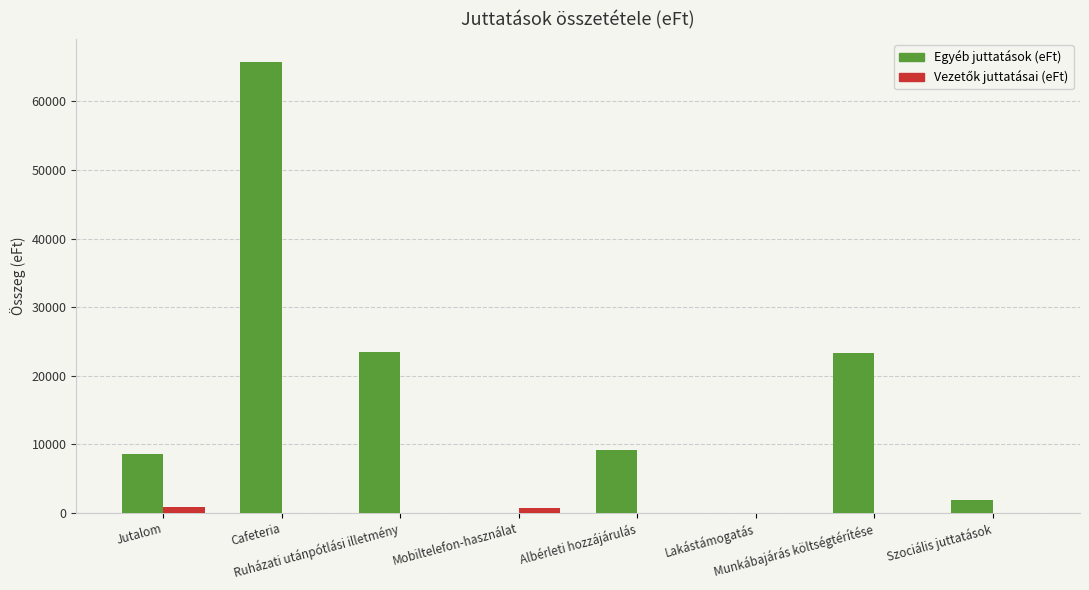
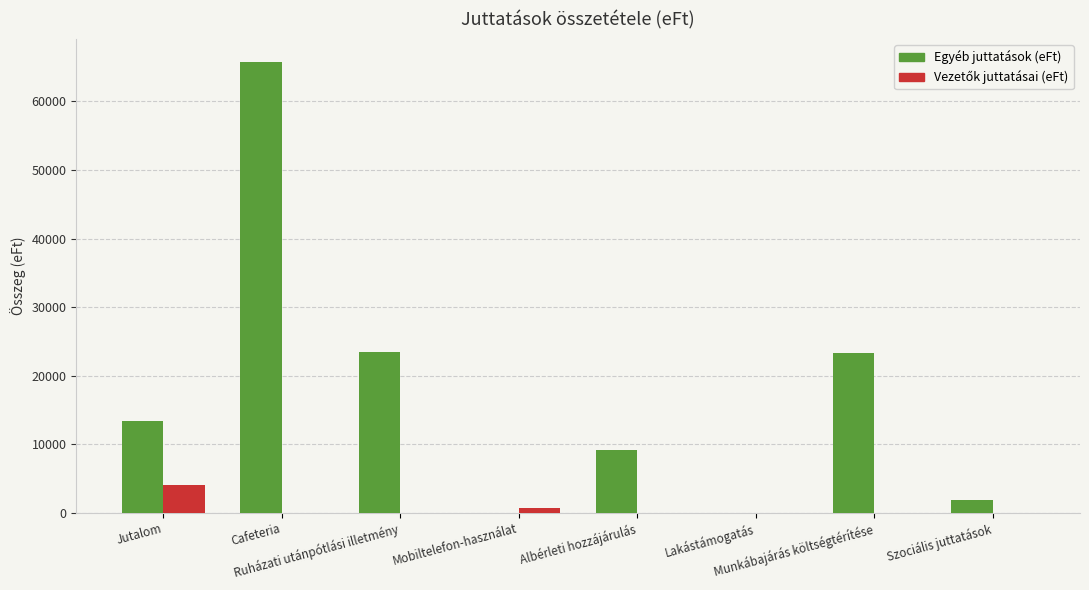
Egyéb juttatások (eFt), Jutalom: 9000 -> 13000
Vezetők juttatásai (eFt), Jutalom: 1000 -> 4000
